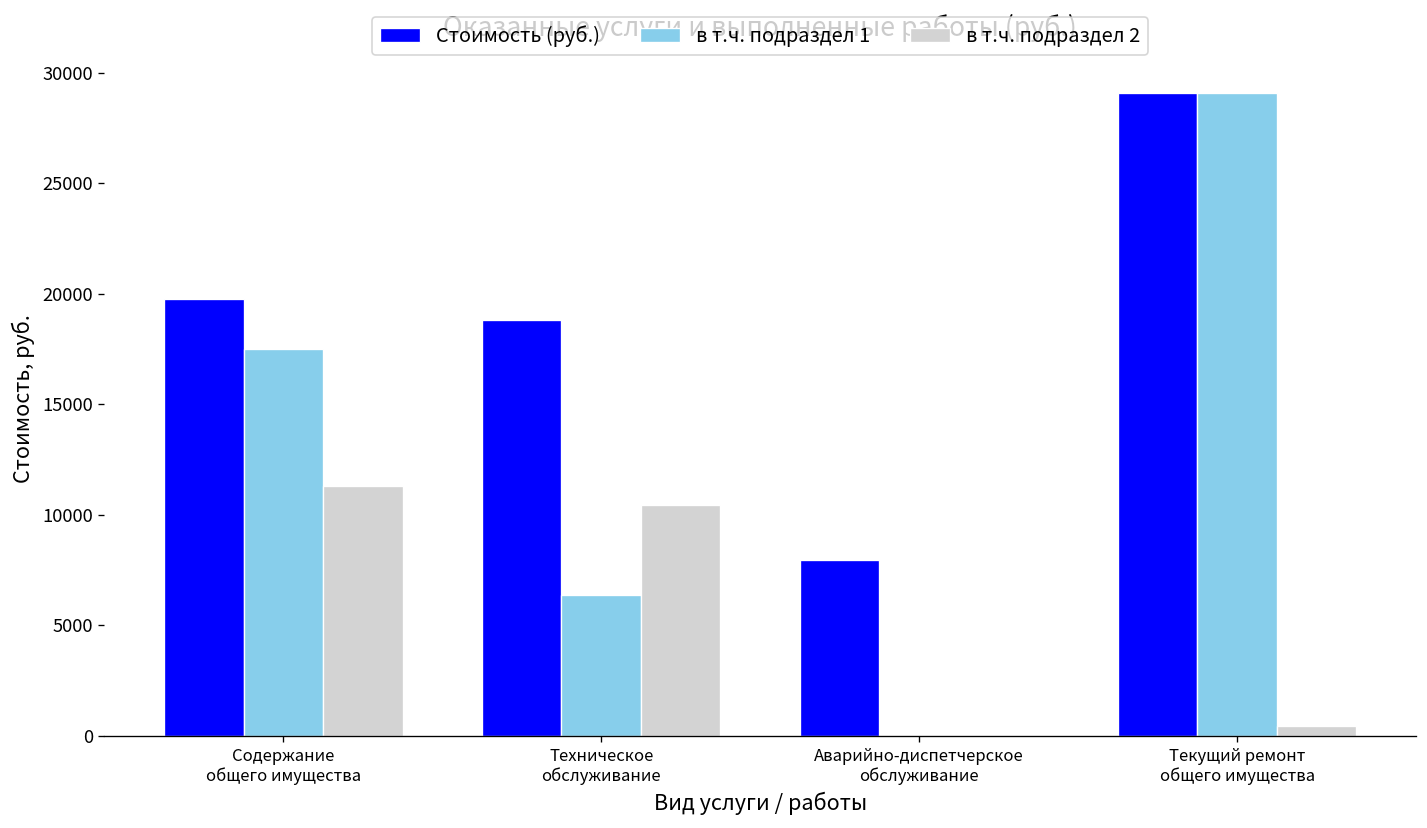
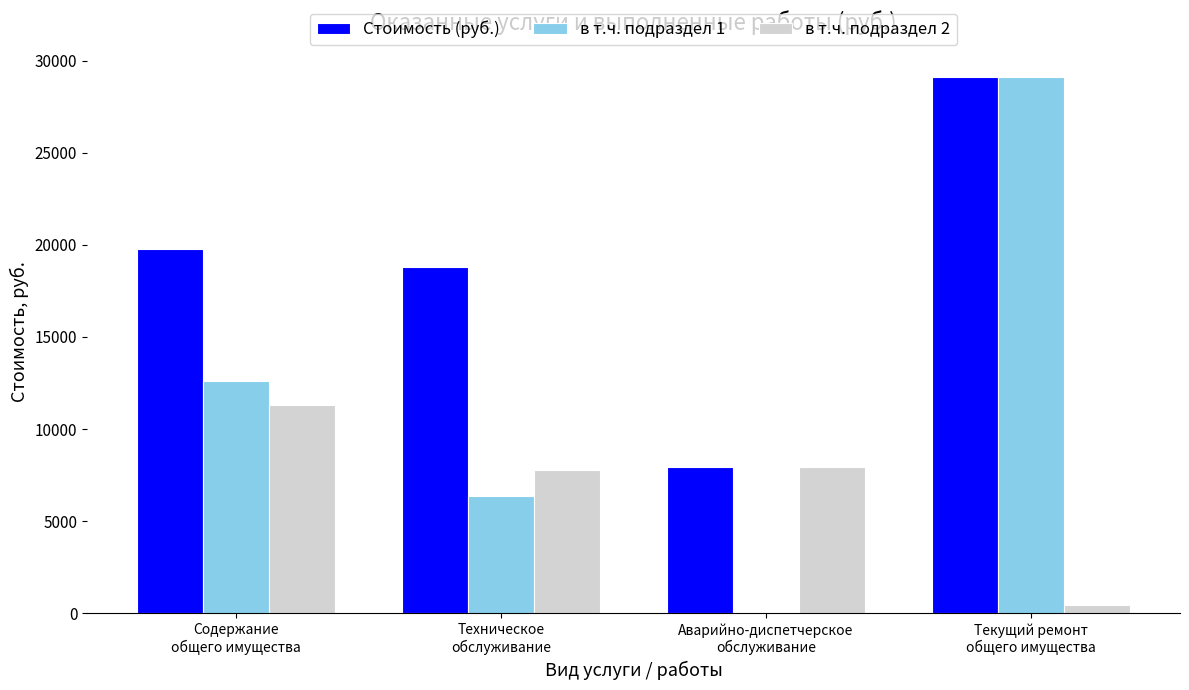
в т.ч. подраздел 1, Содержание общего имущества: 17500 -> 12600
в т.ч. подраздел 2, Техническое обслуживание: 10400 -> 7800
в т.ч. подраздел 2, Аварийно-диспетчерское обслуживание: 0 -> 8000
